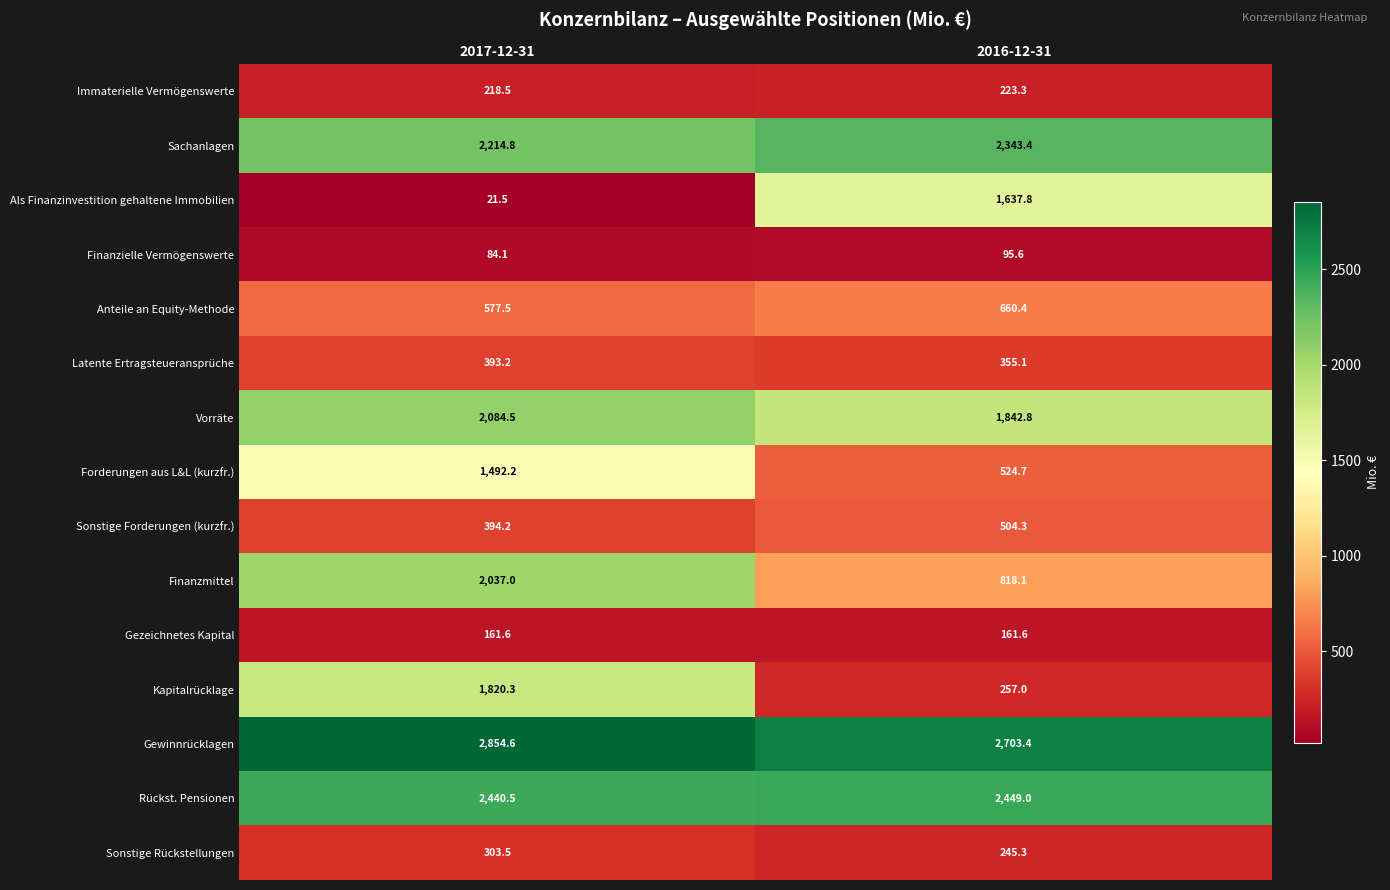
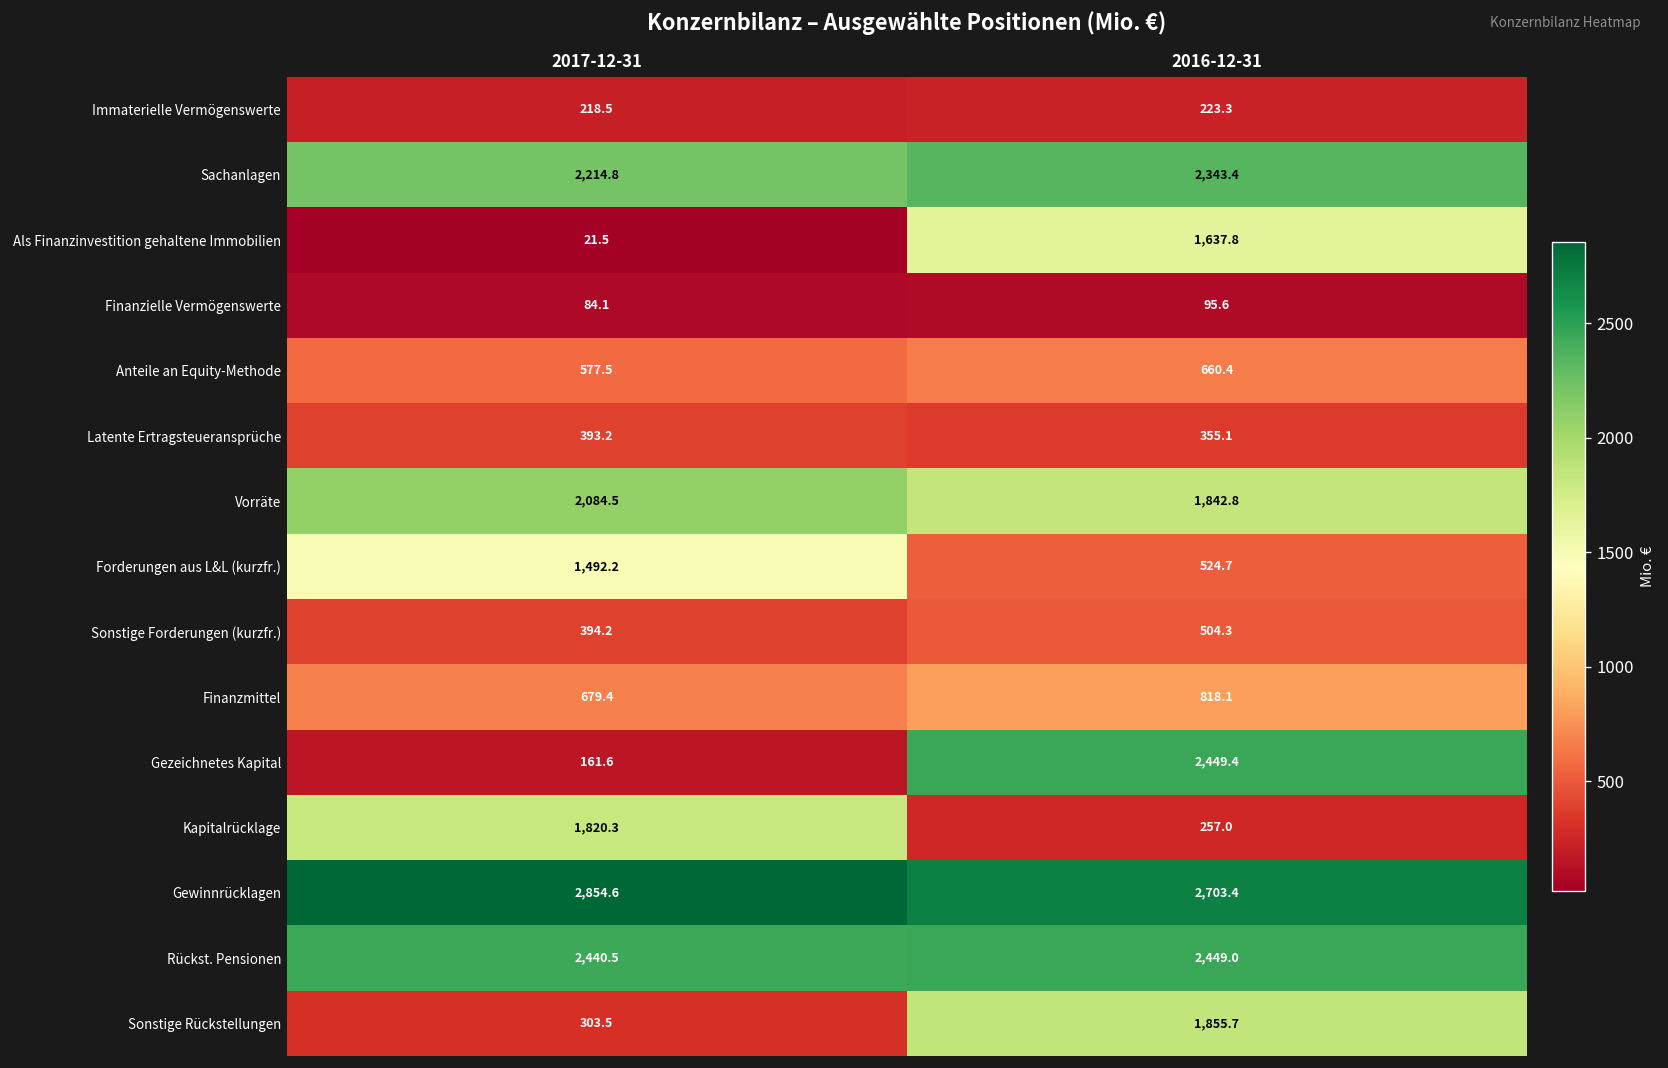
Finanzmittel, 2017-12-31: 2,037.0 -> 679.4
Gezeichnetes Kapital, 2016-12-31: 161.6 -> 2,449.4
Sonstige Rückstellungen, 2016-12-31: 245.3 -> 1,855.7
